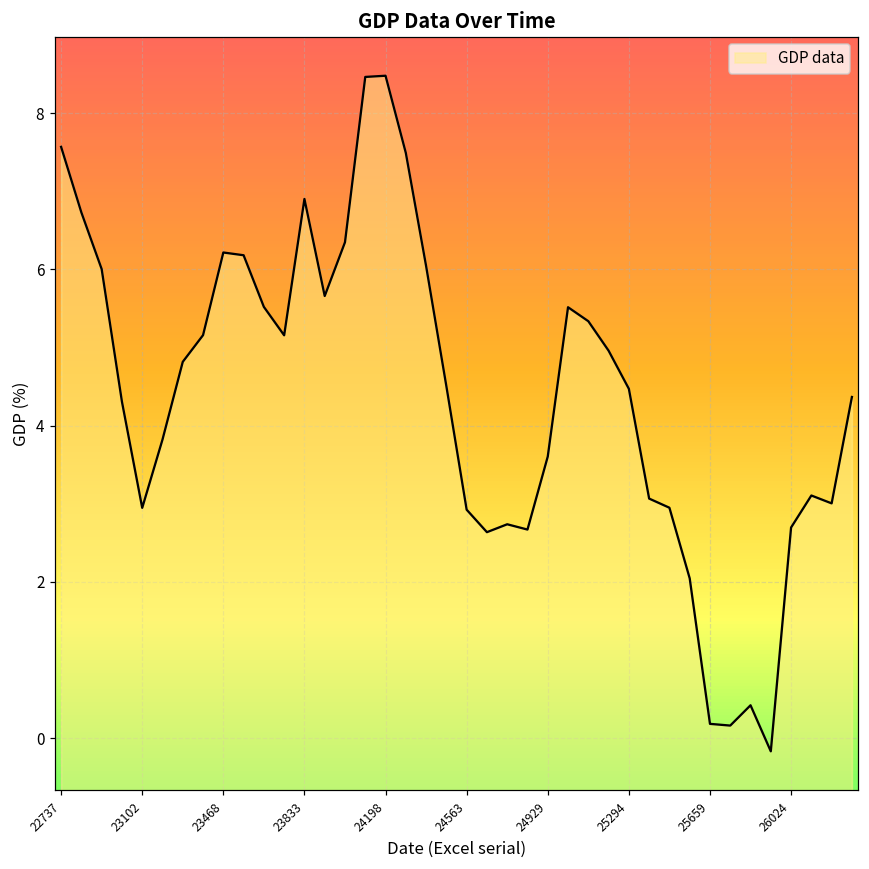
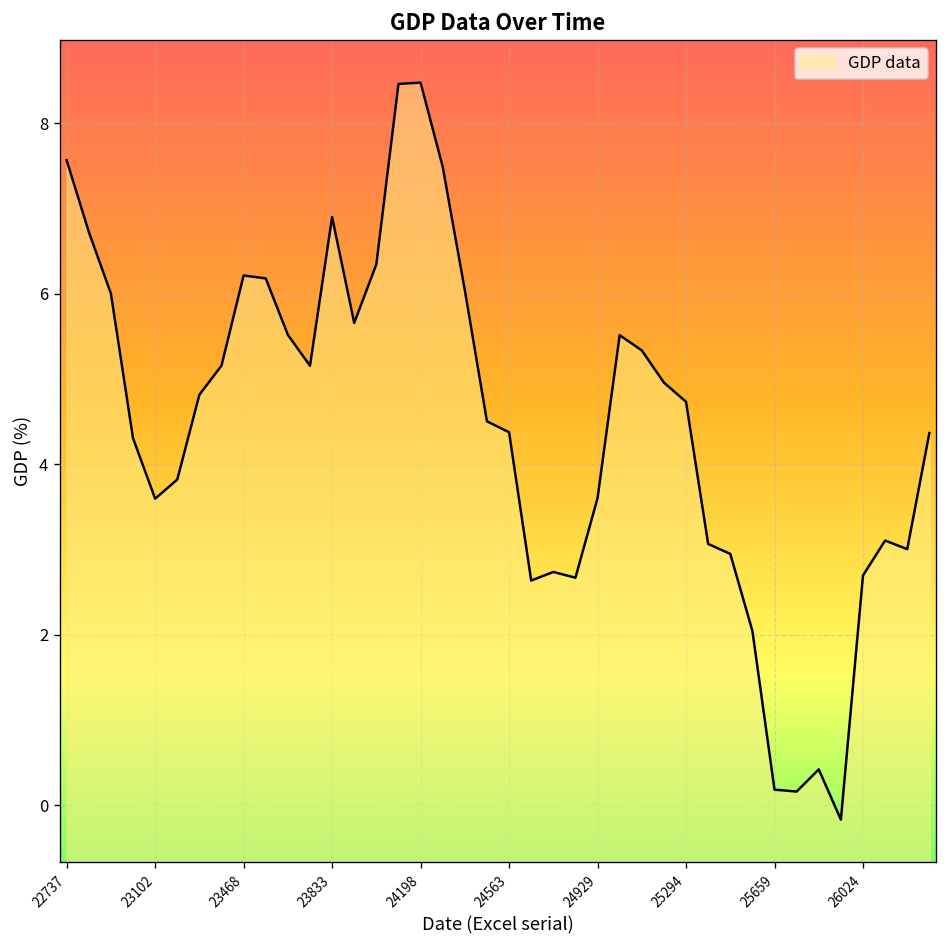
23102: 2.9 -> 3.6
24563: 2.9 -> 4.4
25294: 4.5 -> 4.7
